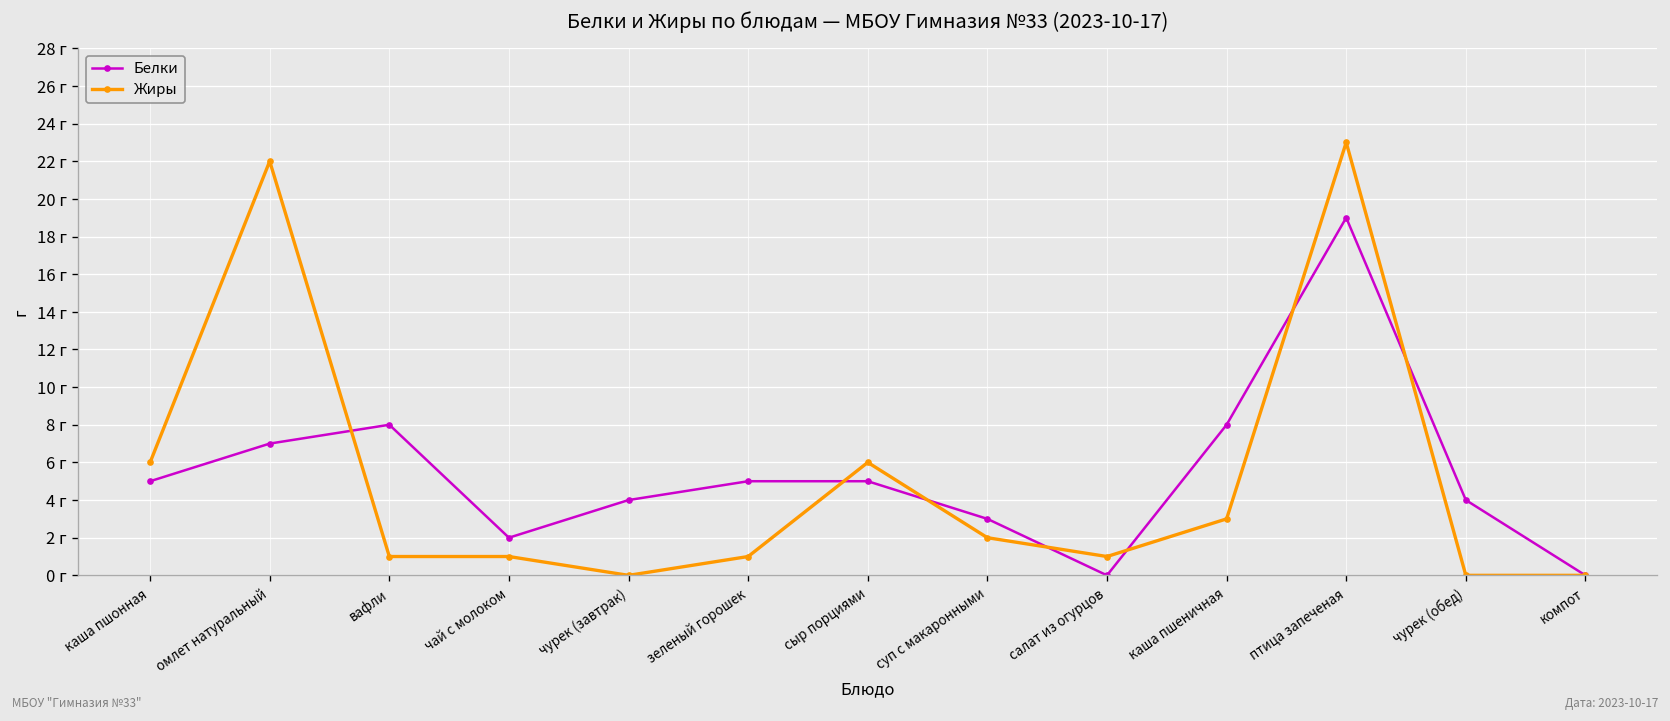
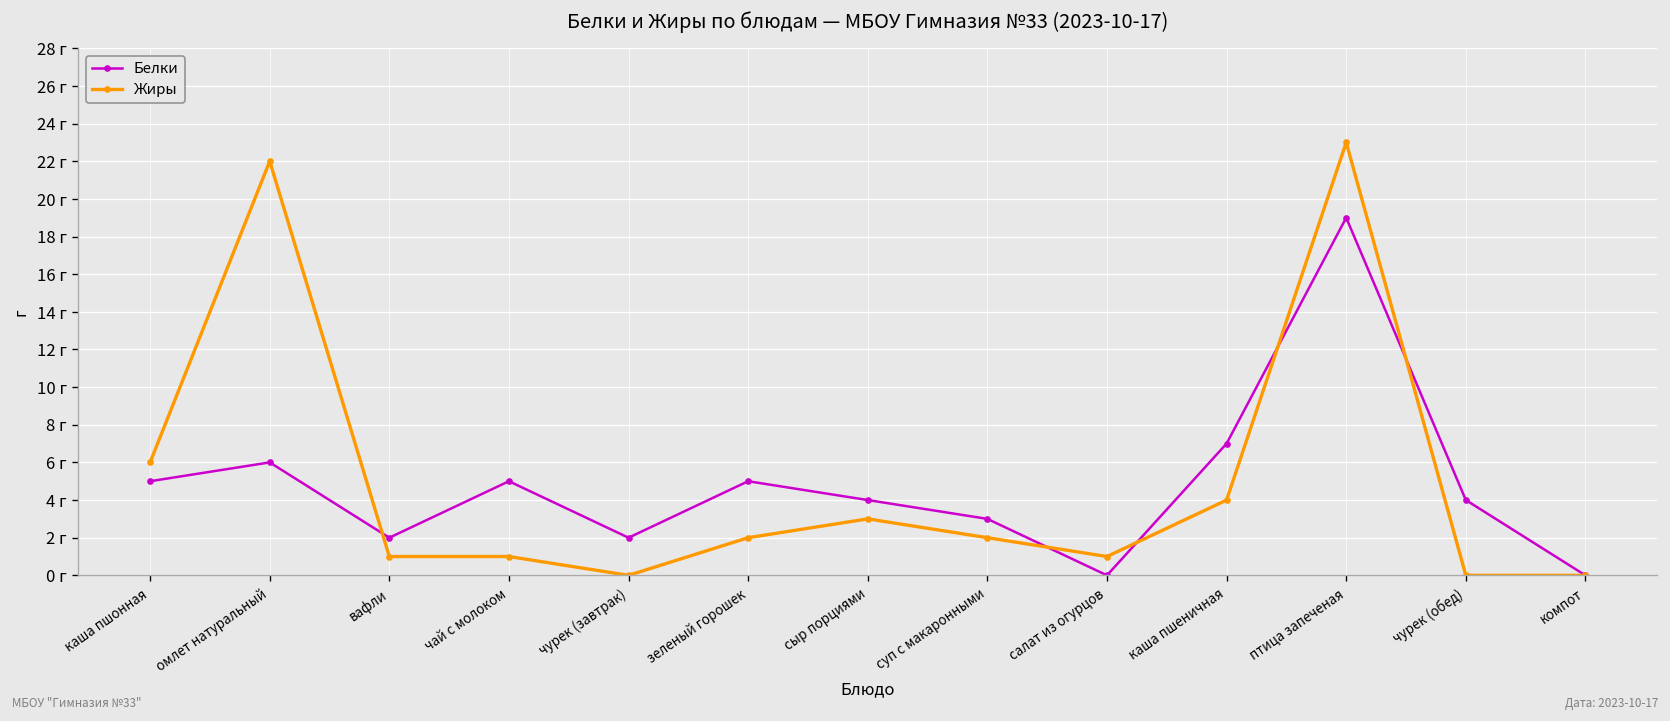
Белки, омлет натуральный: 7 г -> 6 г
Белки, вафли: 8 г -> 2 г
Белки, чай с молоком: 2 г -> 5 г
Белки, чурек (завтрак): 4 г -> 2 г
Жиры, зеленый горошек: 1 г -> 2 г
Белки, сыр порциями: 5 г -> 4 г
Жиры, сыр порциями: 6 г -> 3 г
Белки, каша пшеничная: 8 г -> 7 г
Жиры, каша пшеничная: 3 г -> 4 г
